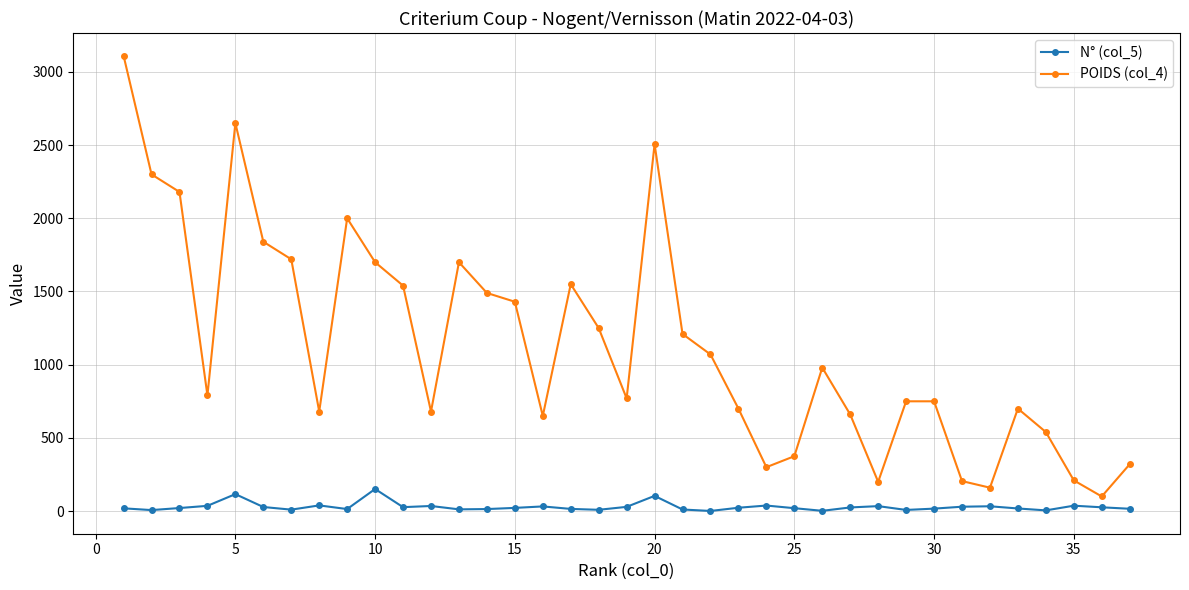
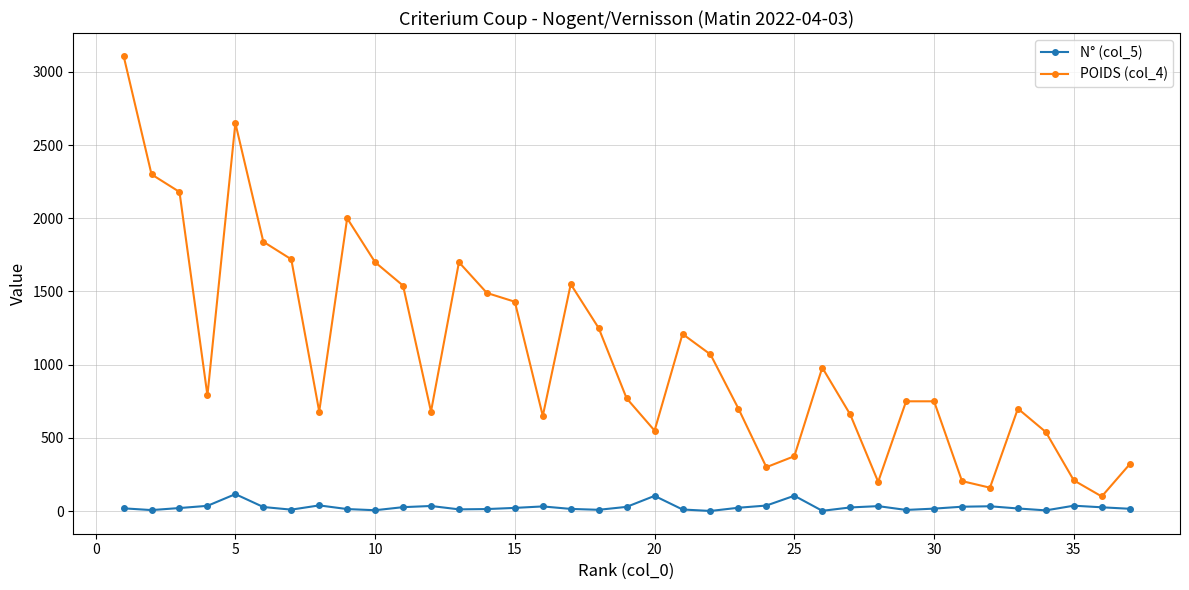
N° (col_5), 10: 150 -> 10
POIDS (col_4), 20: 2510 -> 550
N° (col_5), 25: 20 -> 110
